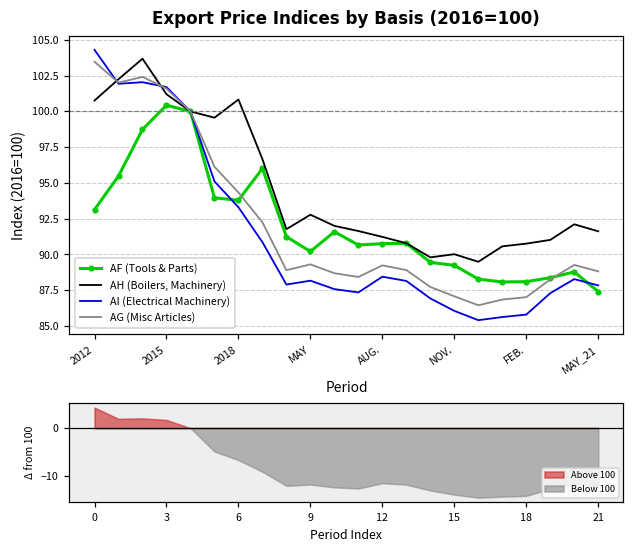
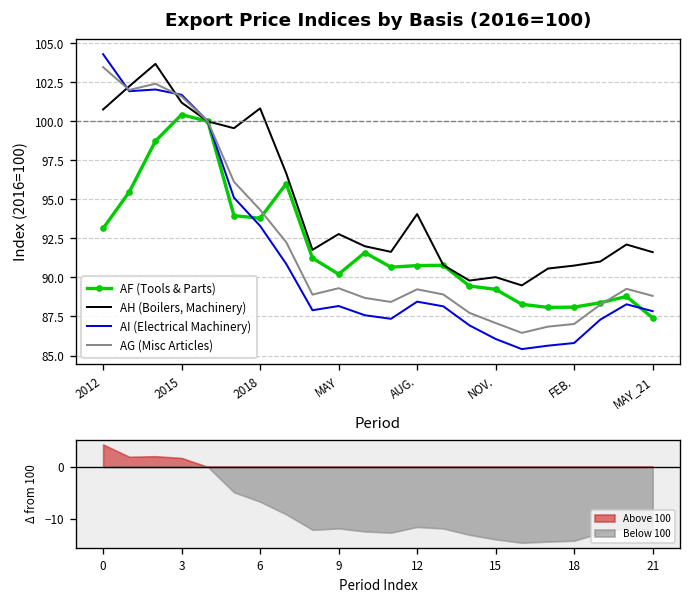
Export Price Indices by Basis (2016=100), AH (Boilers, Machinery), AUG.: 91.2 -> 94.1
